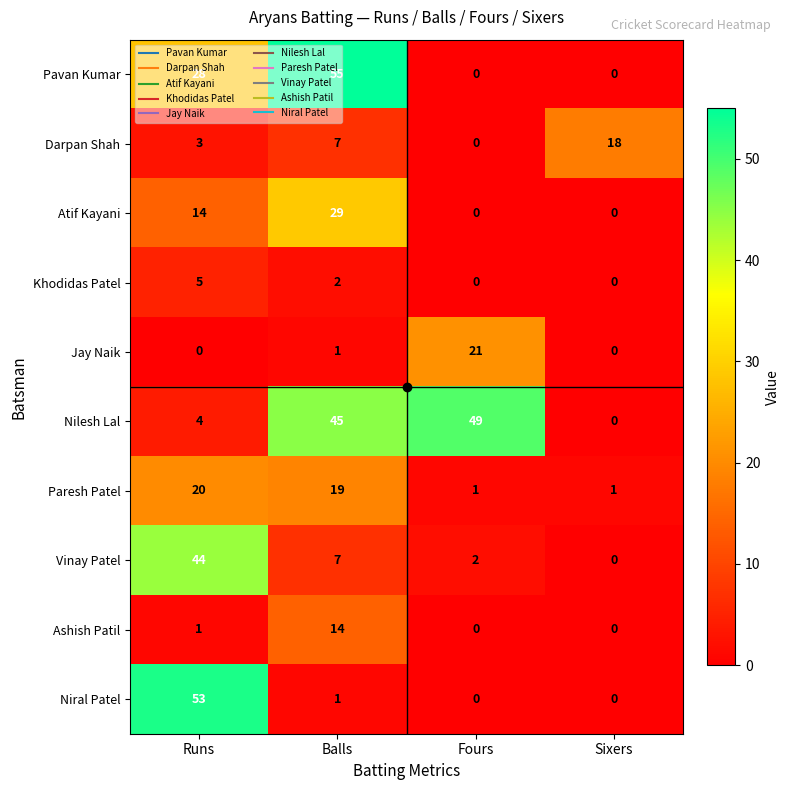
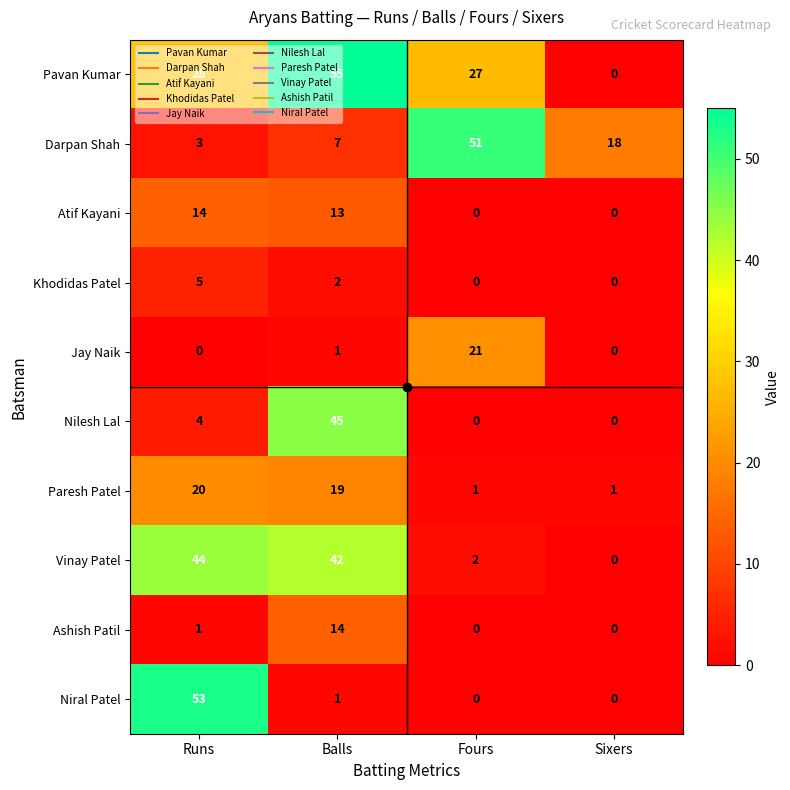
Pavan Kumar, Fours: 0 -> 27
Darpan Shah, Fours: 0 -> 51
Atif Kayani, Balls: 29 -> 13
Nilesh Lal, Fours: 49 -> 0
Vinay Patel, Balls: 7 -> 42
